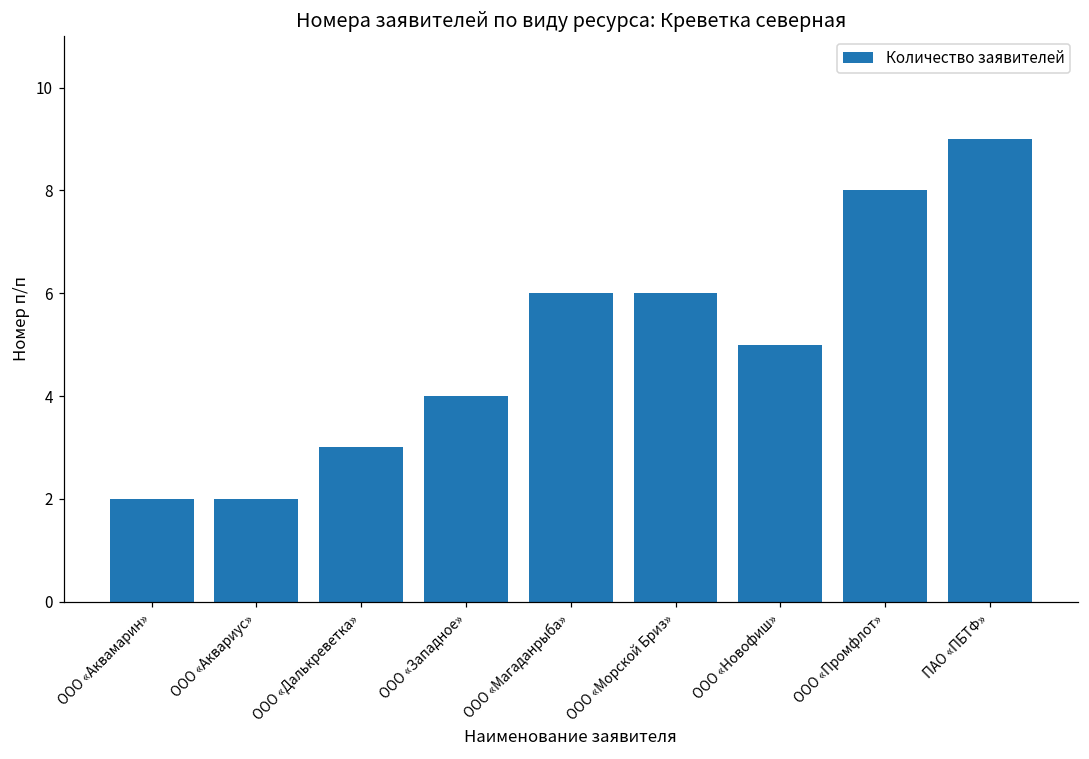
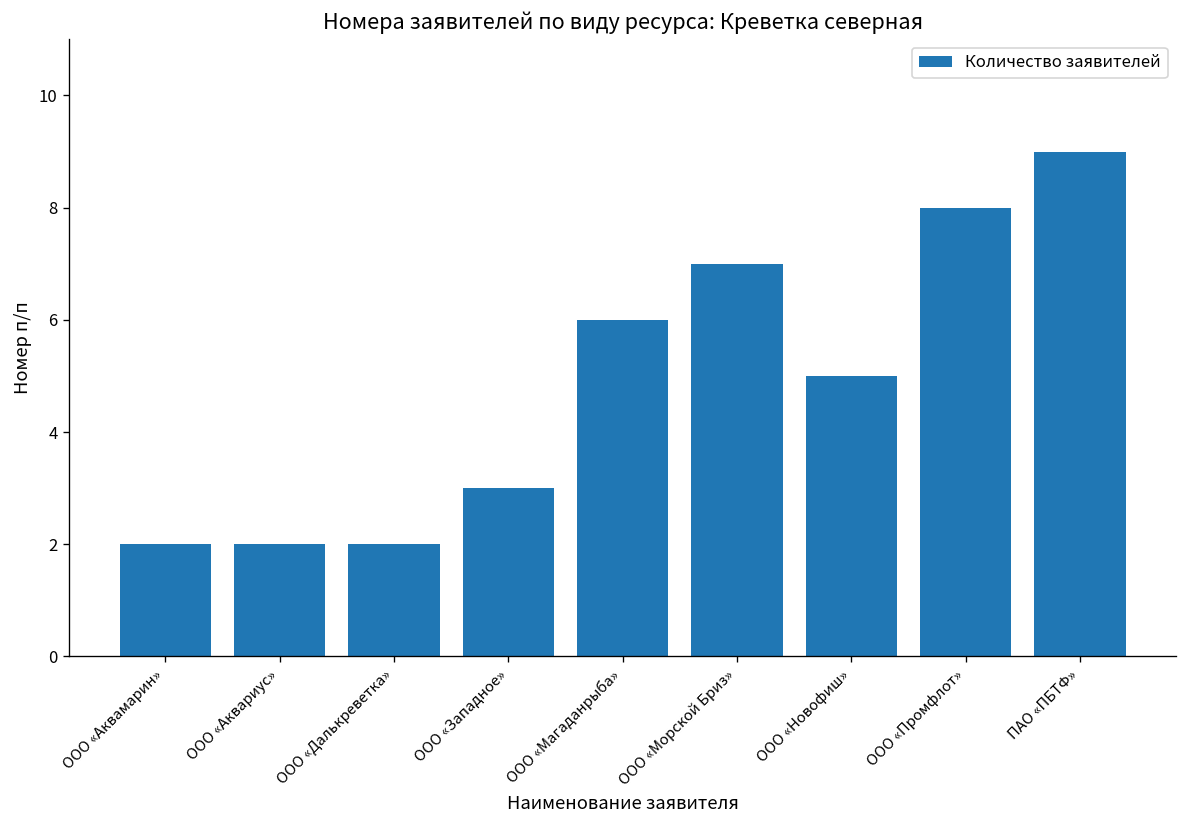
ООО «Далькреветка»: 3 -> 2
ООО «Западное»: 4 -> 3
ООО «Морской Бриз»: 6 -> 7
